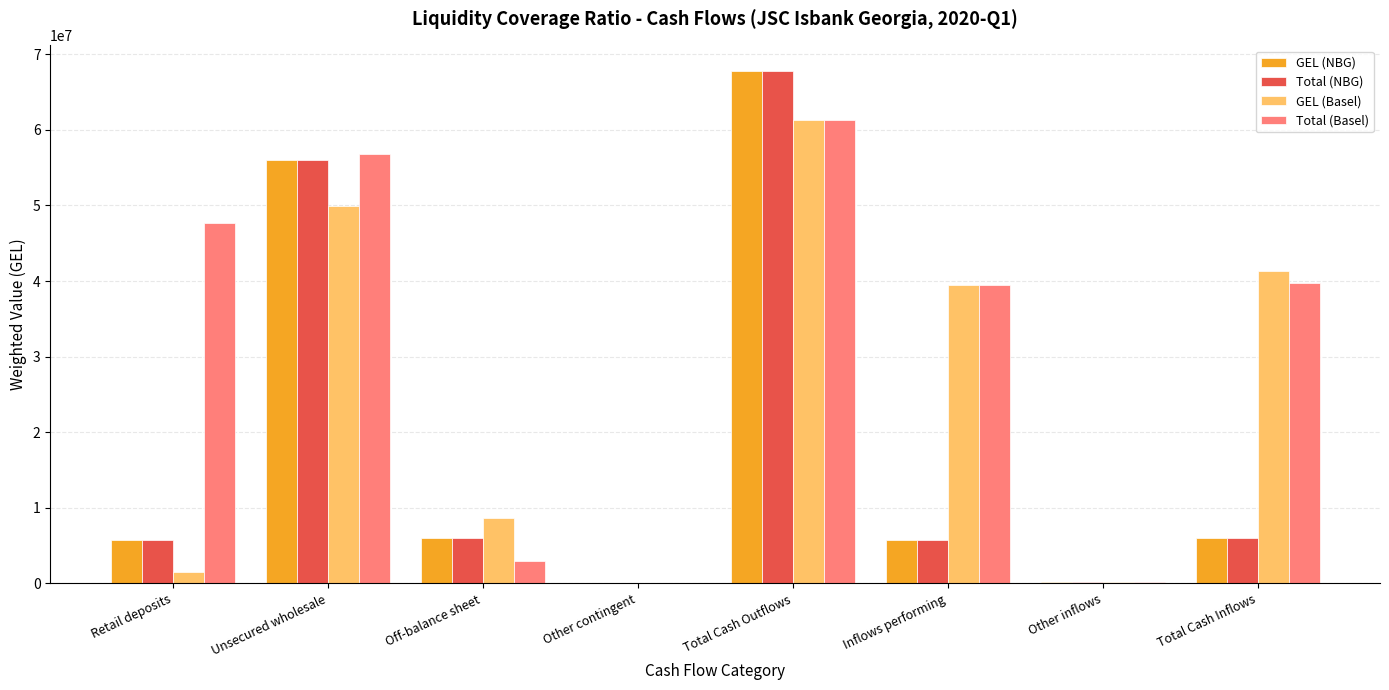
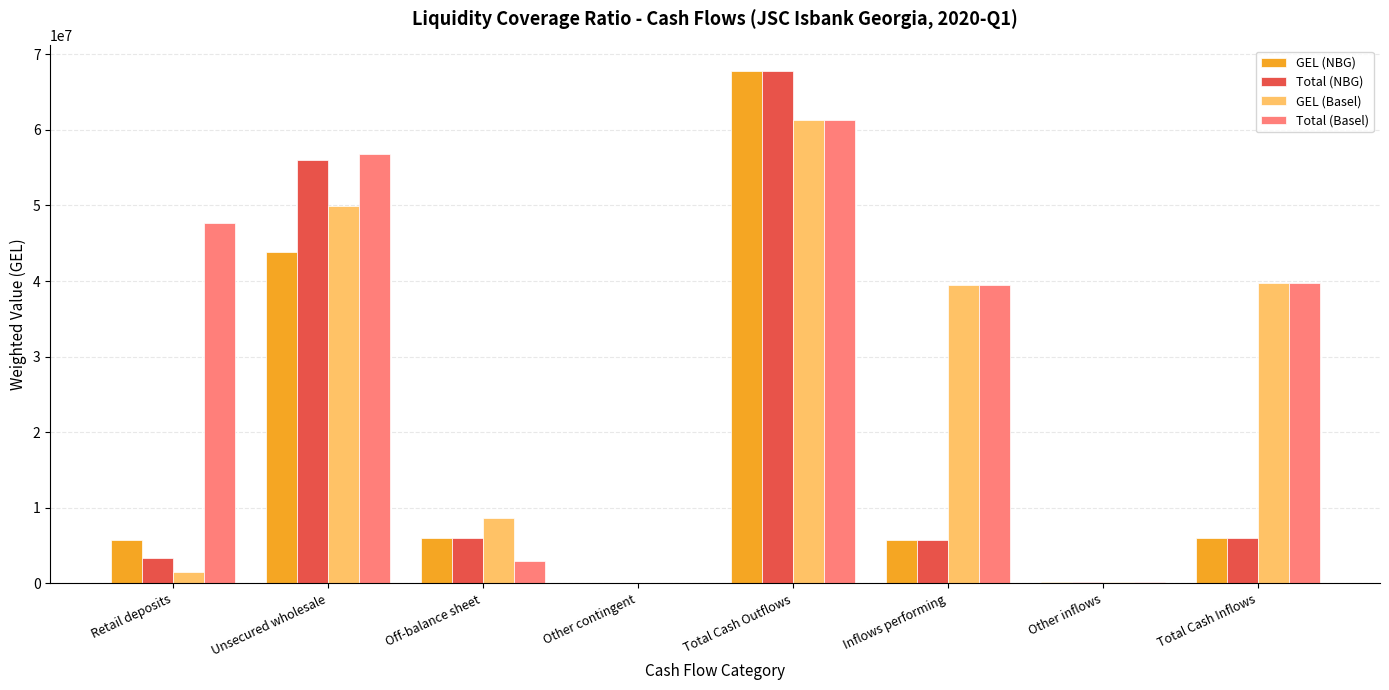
Total (NBG), Retail deposits: 6000000 -> 3000000
GEL (NBG), Unsecured wholesale: 56000000 -> 44000000
GEL (Basel), Total Cash Inflows: 41000000 -> 40000000
